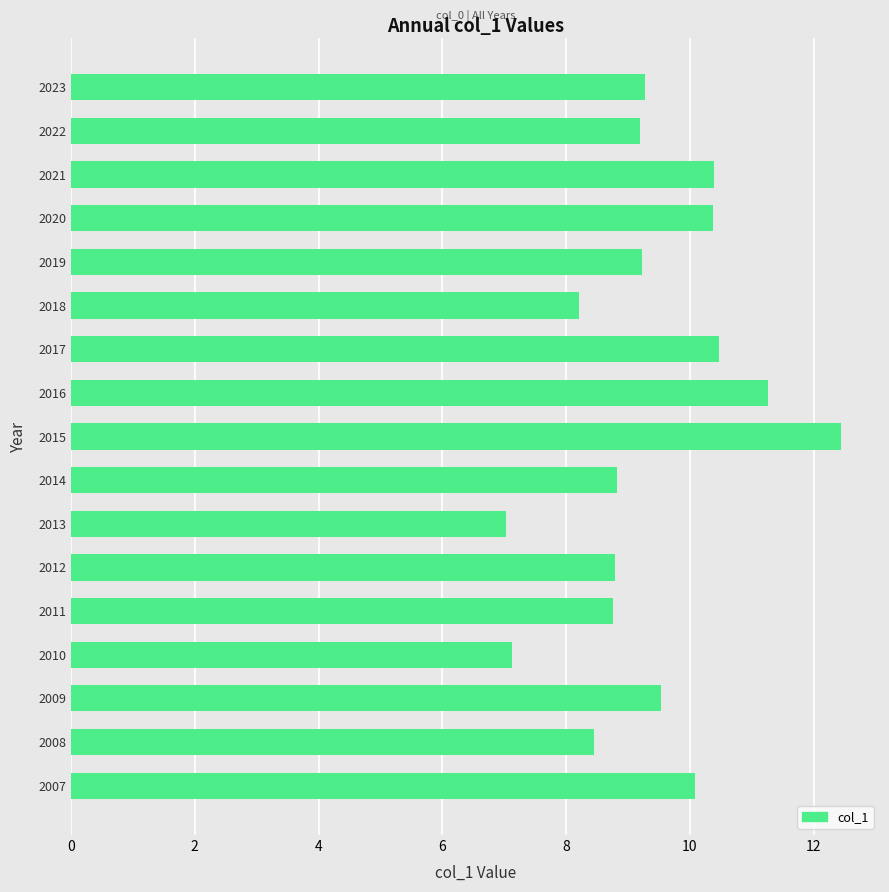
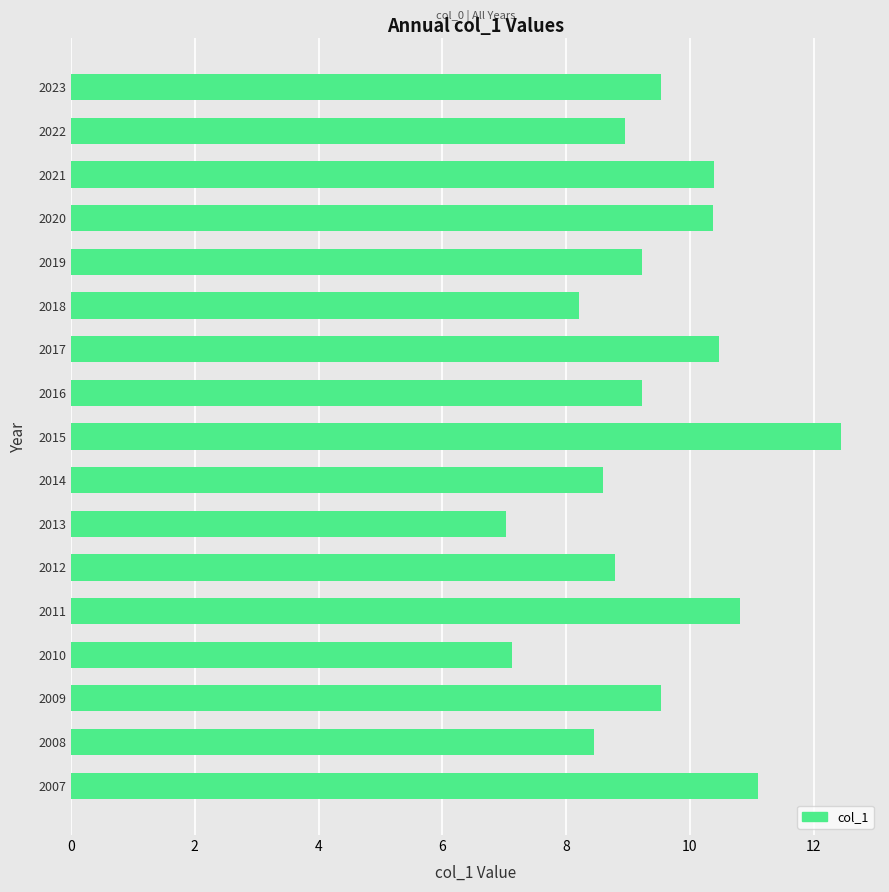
2023: 9.3 -> 9.5
2022: 9.2 -> 8.9
2016: 11.3 -> 9.2
2014: 8.8 -> 8.6
2011: 8.8 -> 10.8
2007: 10.1 -> 11.1
